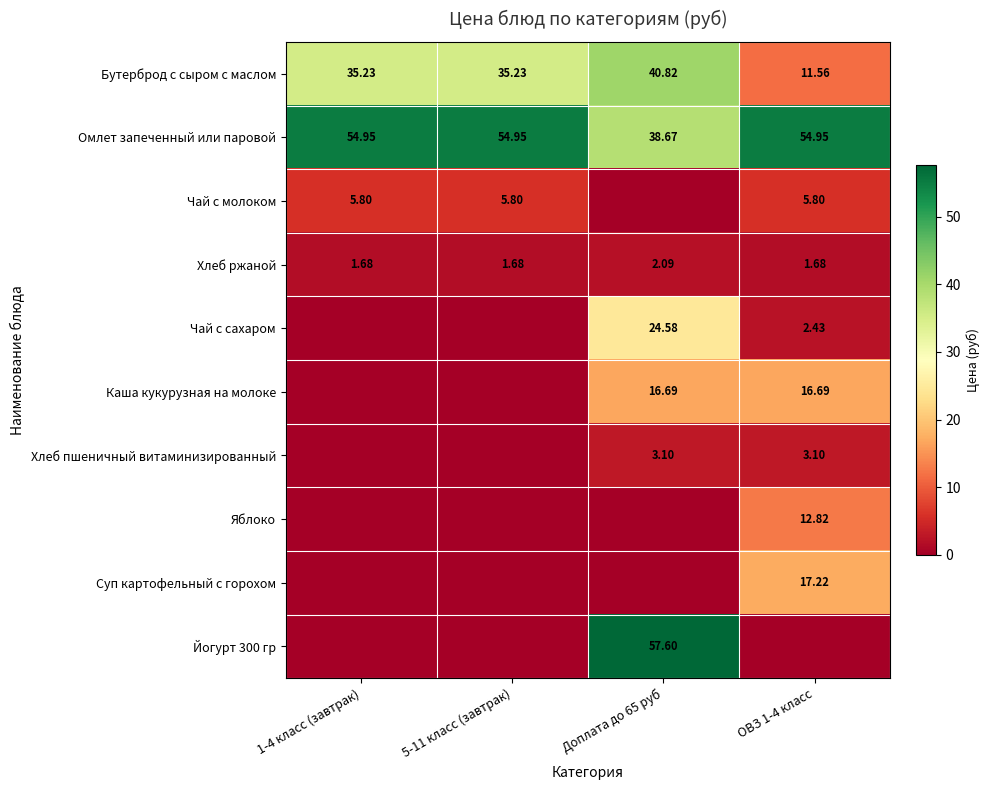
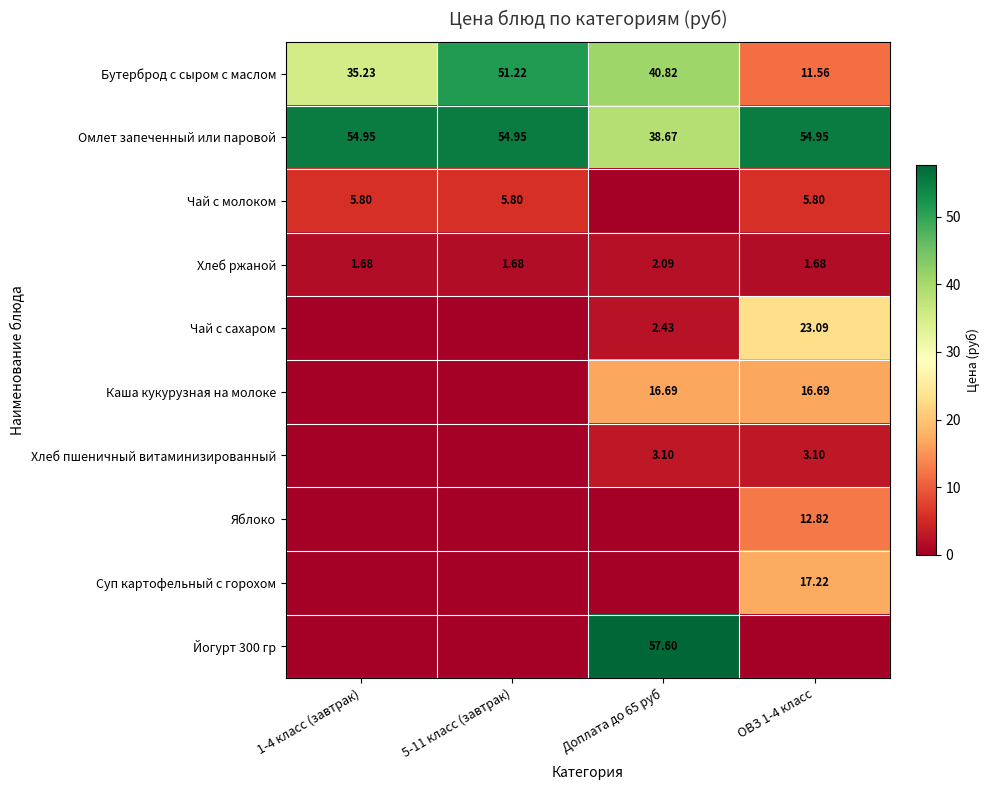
Бутерброд с сыром с маслом, 5-11 класс (завтрак): 35.23 -> 51.22
Чай с сахаром, Доплата до 65 руб: 24.58 -> 2.43
Чай с сахаром, ОВЗ 1-4 класс: 2.43 -> 23.09
